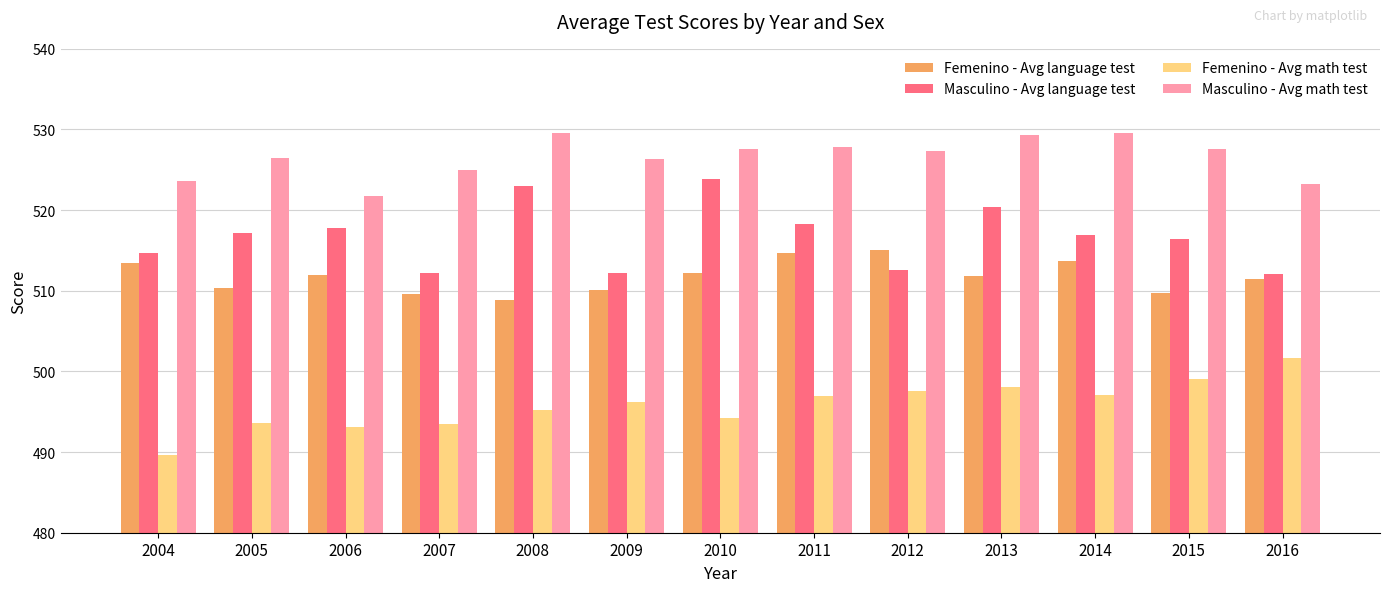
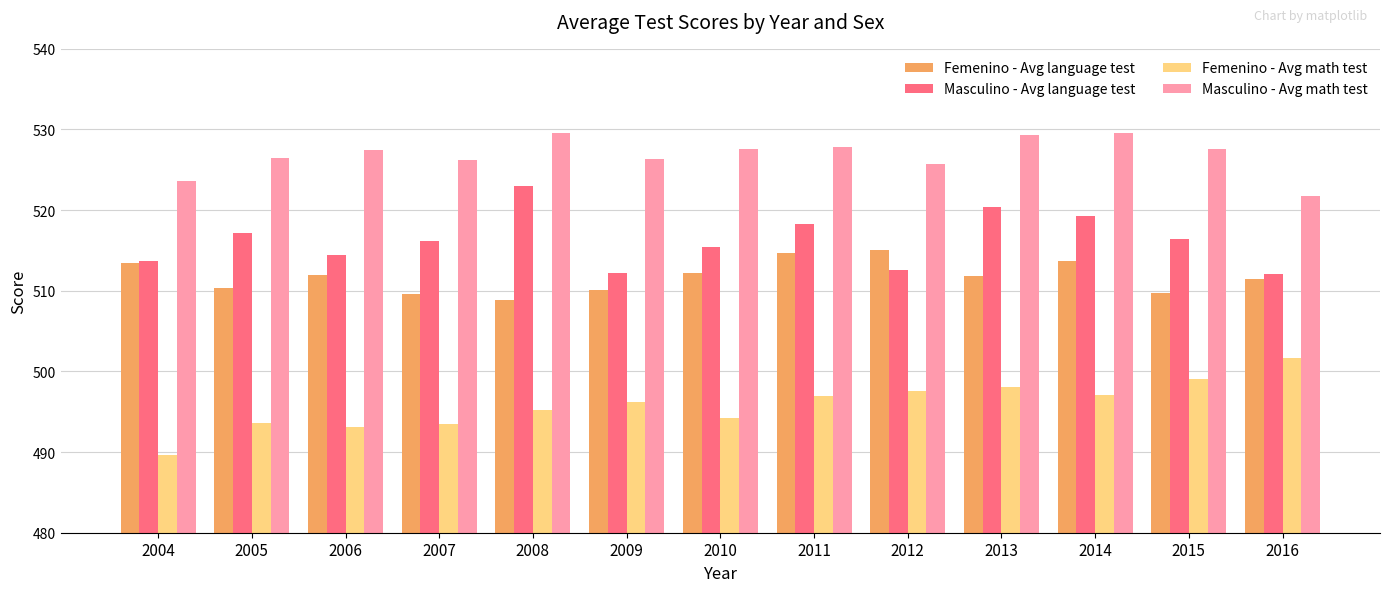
Masculino - Avg language test, 2004: 515 -> 514
Masculino - Avg language test, 2006: 518 -> 514
Masculino - Avg math test, 2006: 522 -> 527
Masculino - Avg language test, 2007: 512 -> 516
Masculino - Avg math test, 2007: 525 -> 526
Masculino - Avg language test, 2010: 524 -> 515
Masculino - Avg math test, 2012: 527 -> 526
Masculino - Avg language test, 2014: 517 -> 519
Masculino - Avg math test, 2016: 523 -> 522
